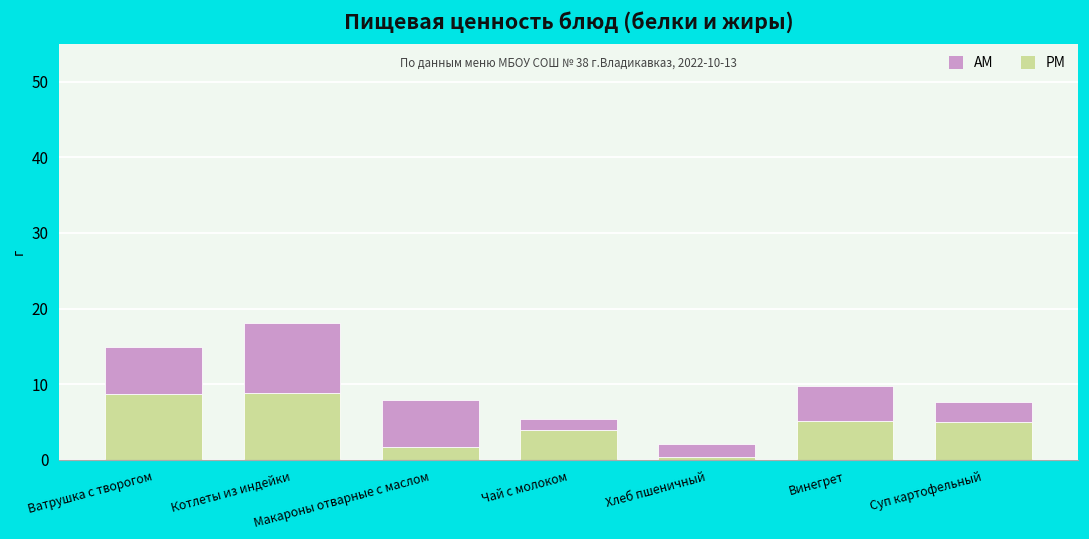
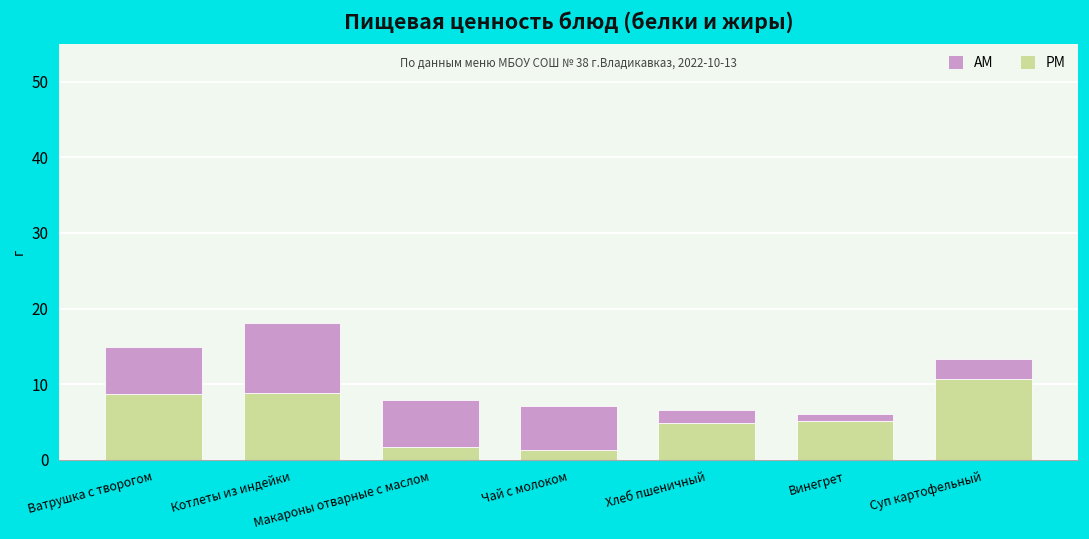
PM, Чай с молоком: 4 -> 1
AM, Чай с молоком: 1 -> 6
PM, Хлеб пшеничный: 0 -> 5
AM, Винегрет: 5 -> 1
PM, Суп картофельный: 5 -> 11
